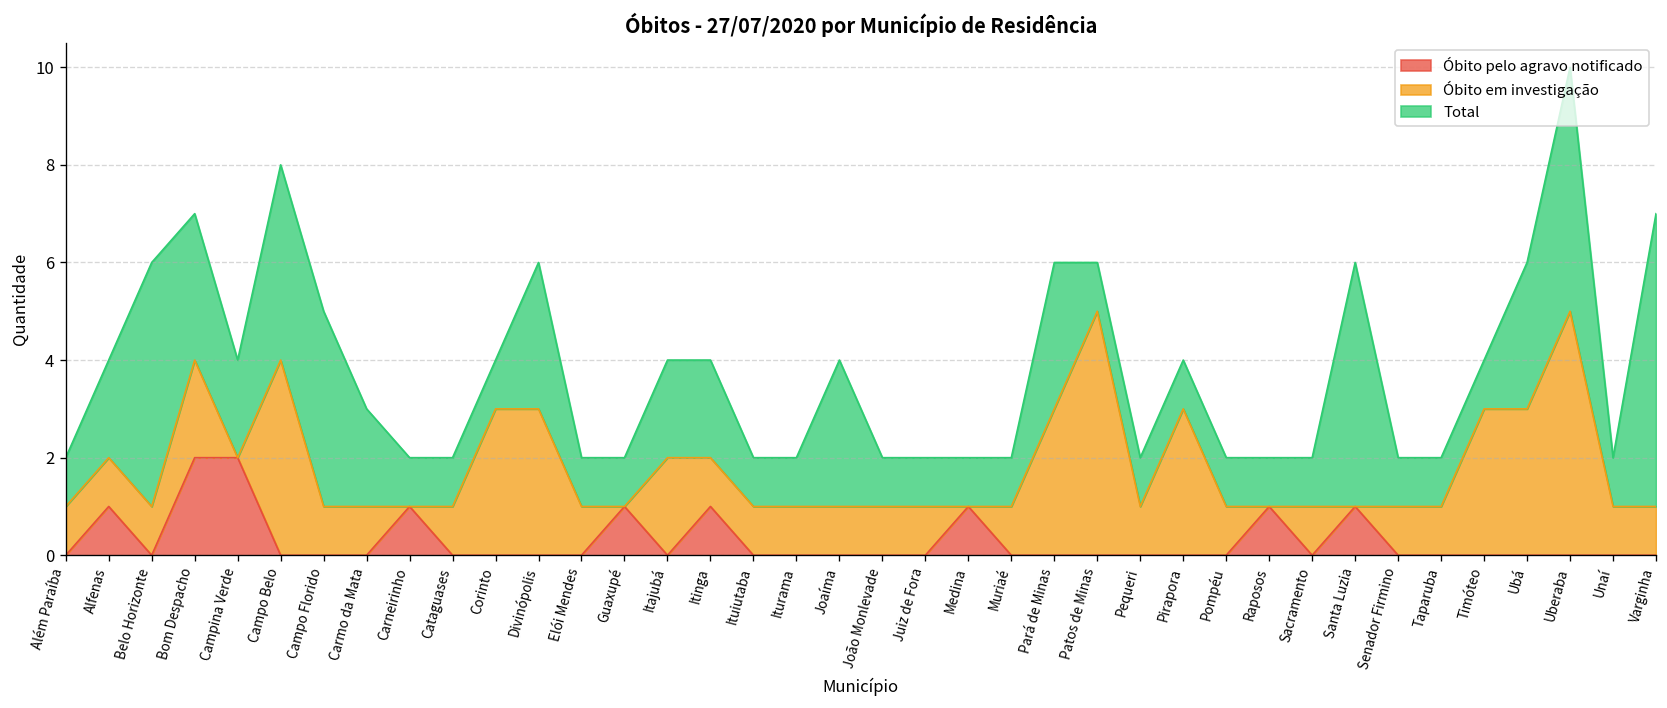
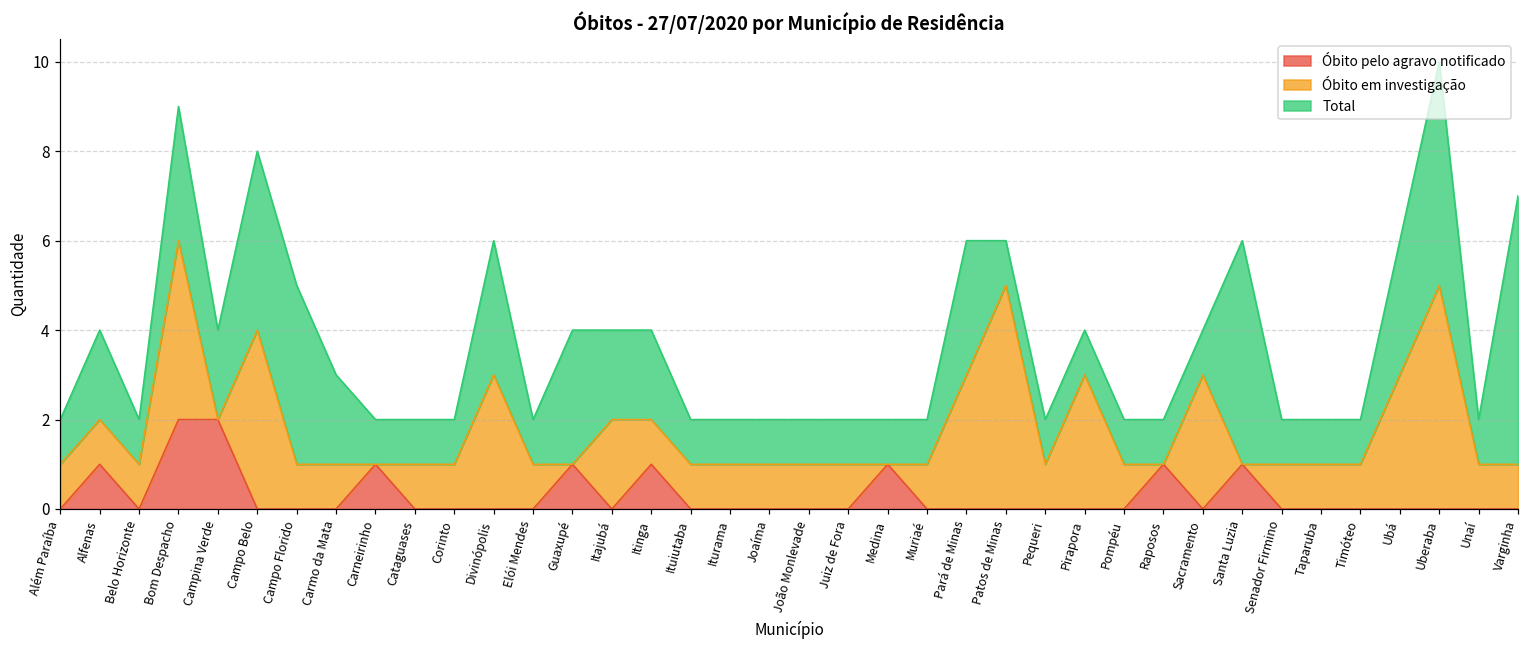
Total, Belo Horizonte: 5 -> 1
Óbito em investigação, Bom Despacho: 2 -> 4
Óbito em investigação, Corinto: 3 -> 1
Total, Guaxupé: 1 -> 3
Total, Joaíma: 3 -> 1
Óbito em investigação, Sacramento: 1 -> 3
Óbito em investigação, Timóteo: 3 -> 1
